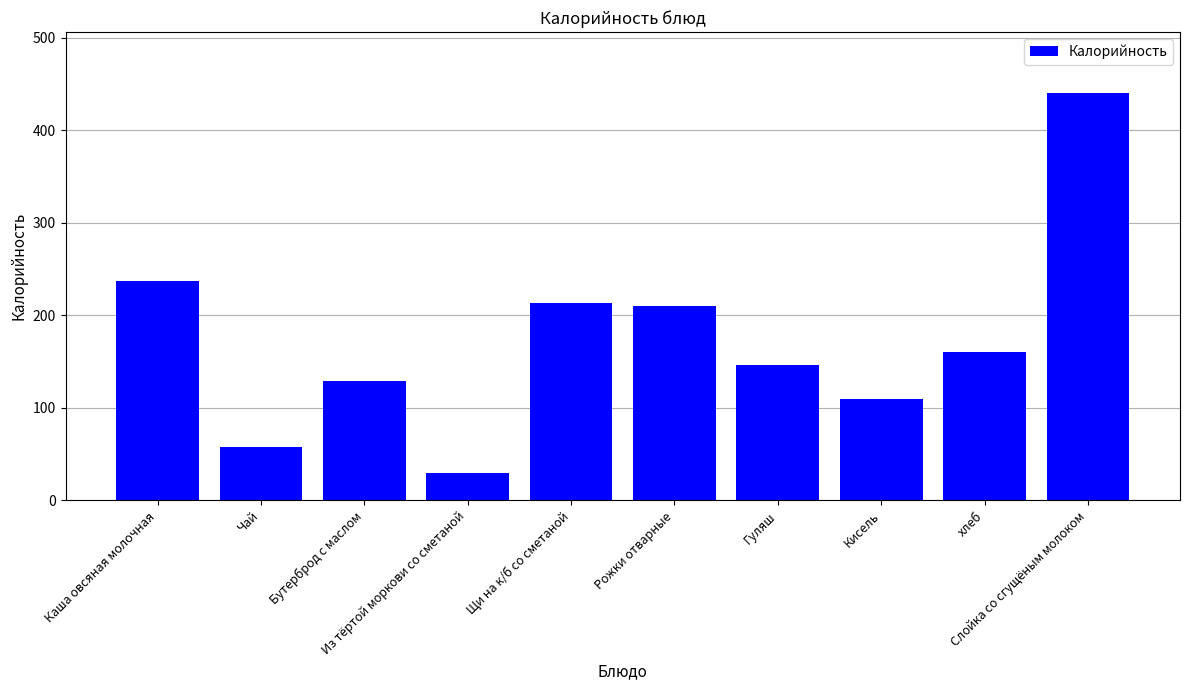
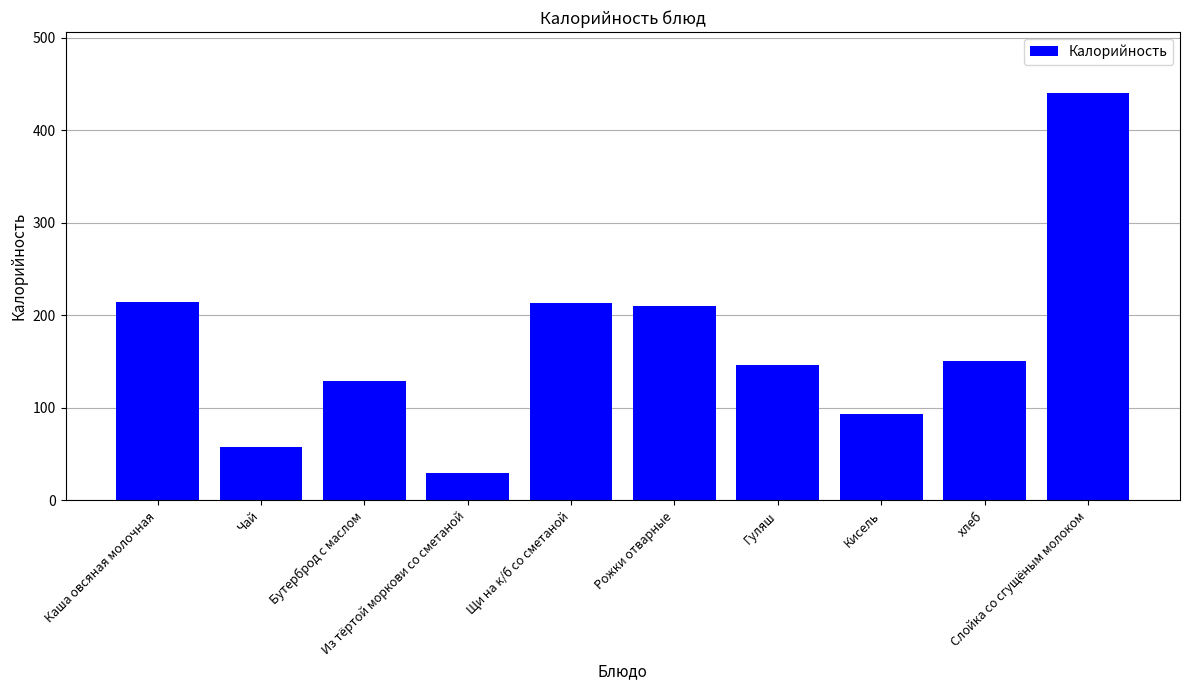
Каша овсяная молочная: 240 -> 210
Кисель: 110 -> 90
хлеб: 160 -> 150
